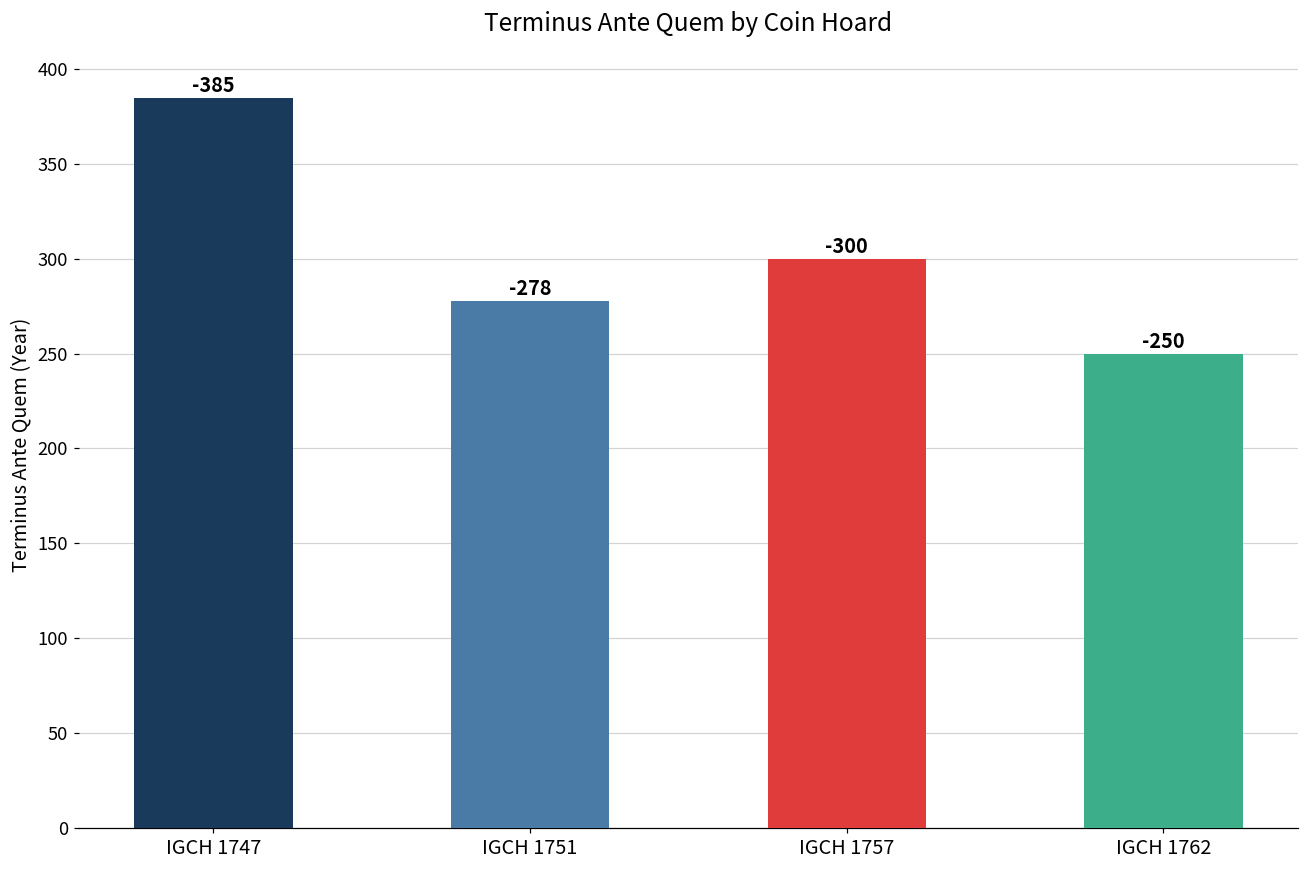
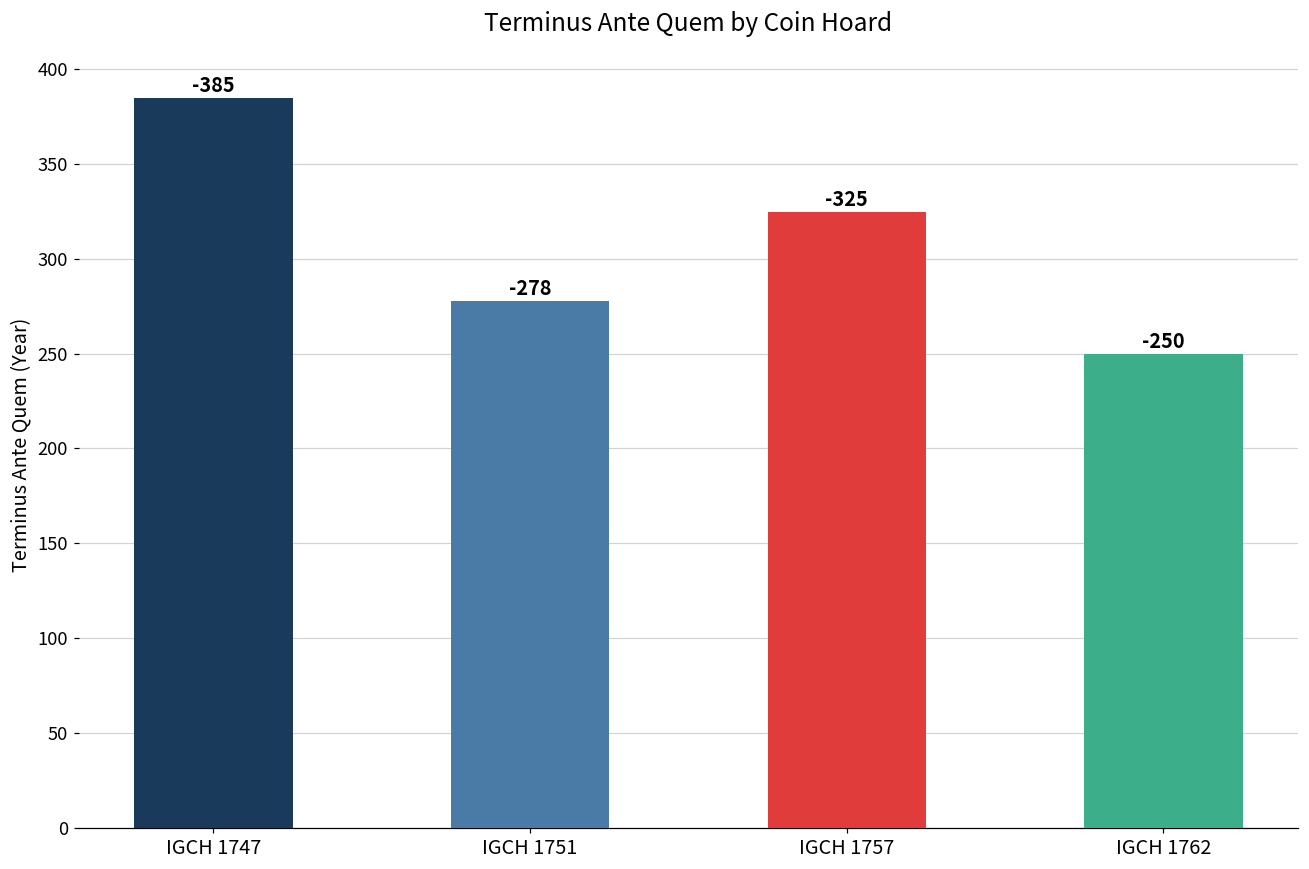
IGCH 1757: -300 -> -325
